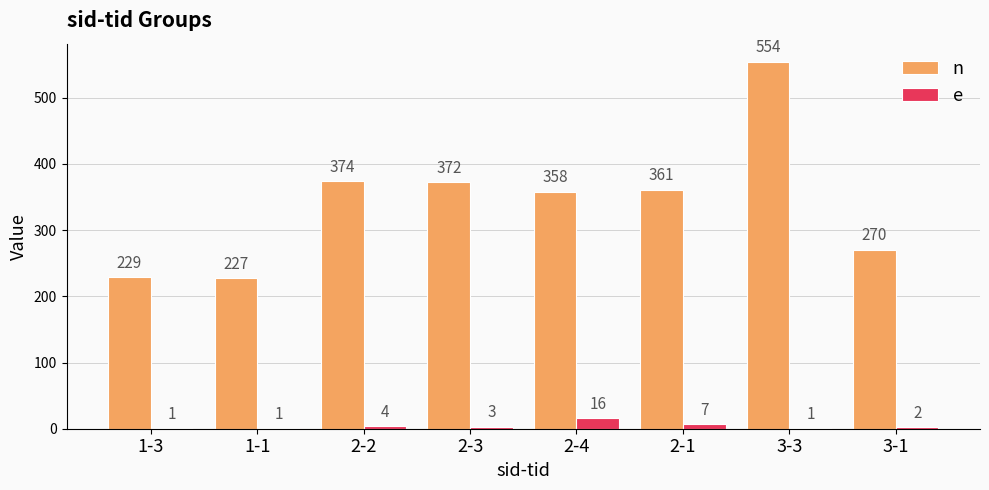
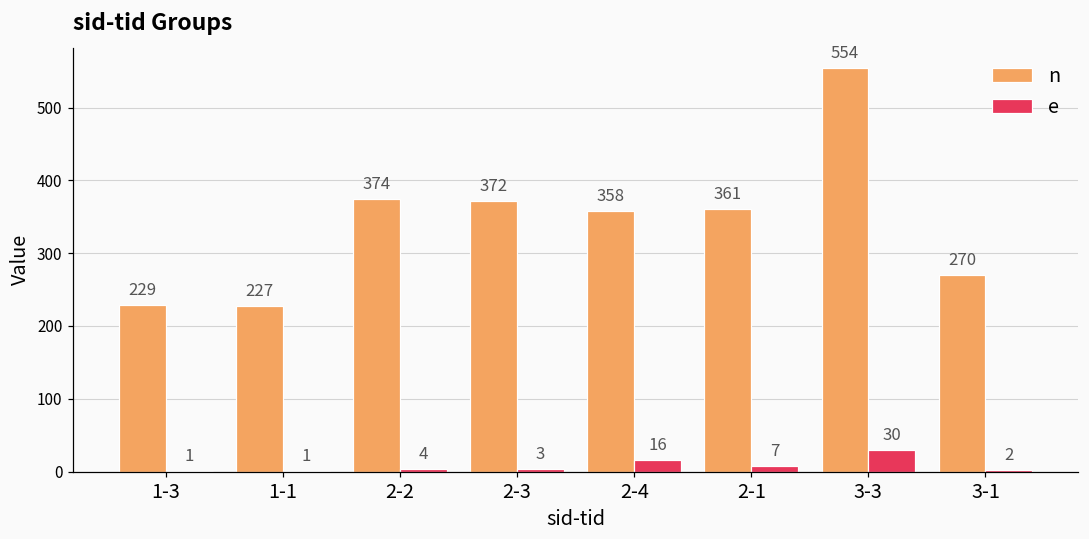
e, 3-3: 1 -> 30
